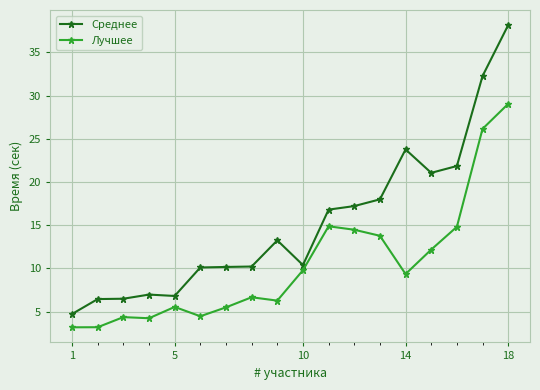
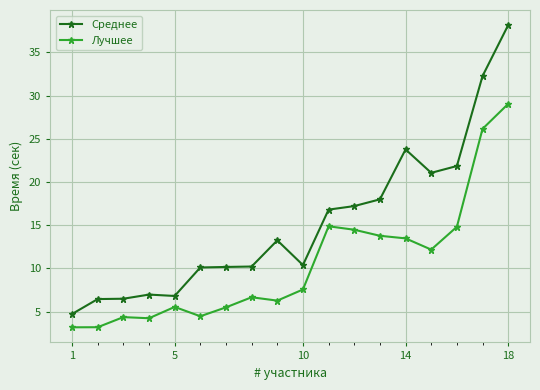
Лучшее, 10: 10 -> 8
Лучшее, 14: 9 -> 13
